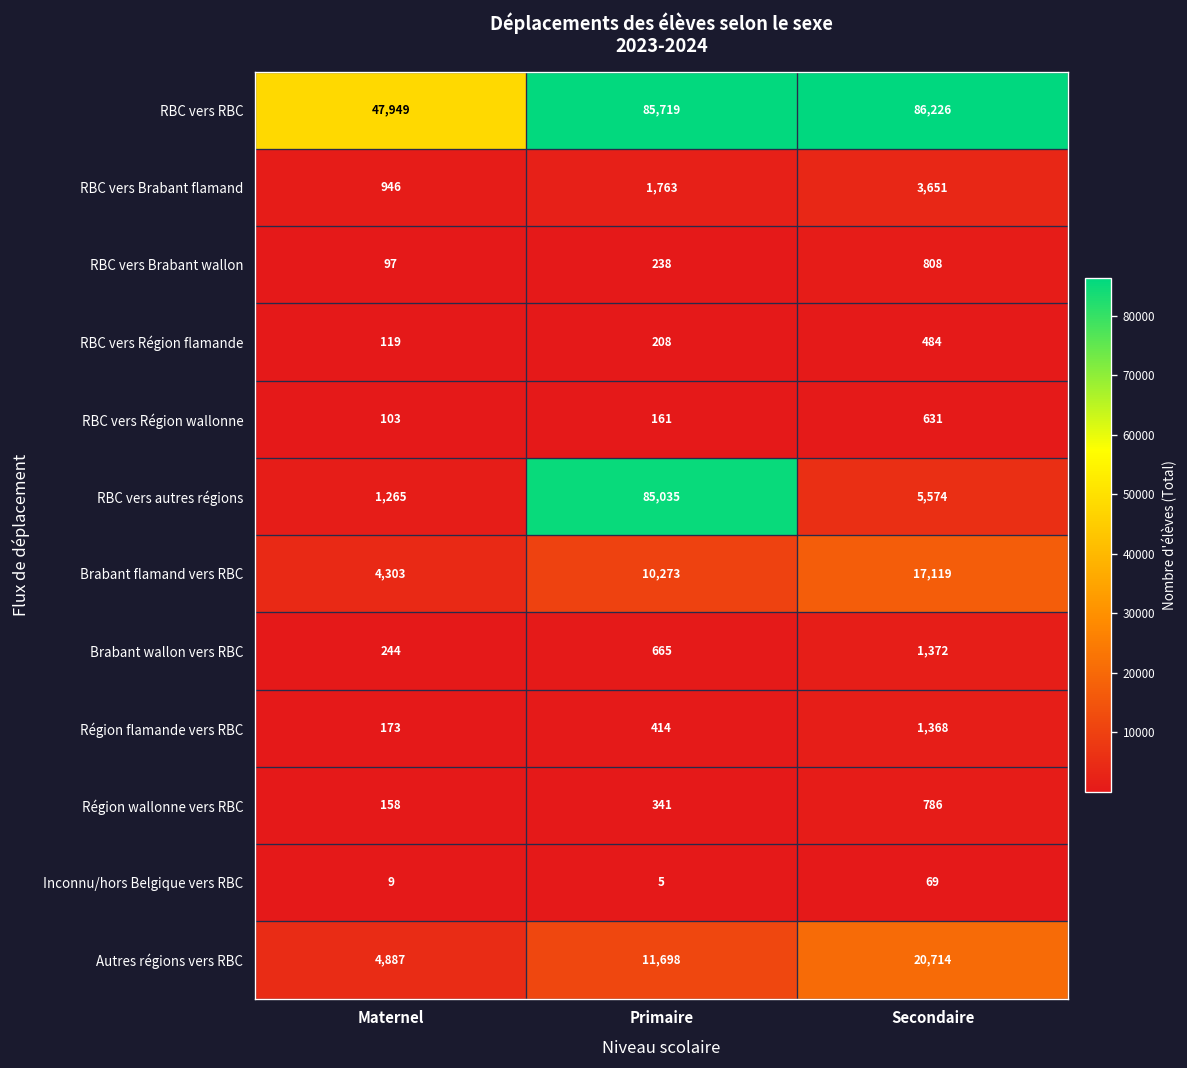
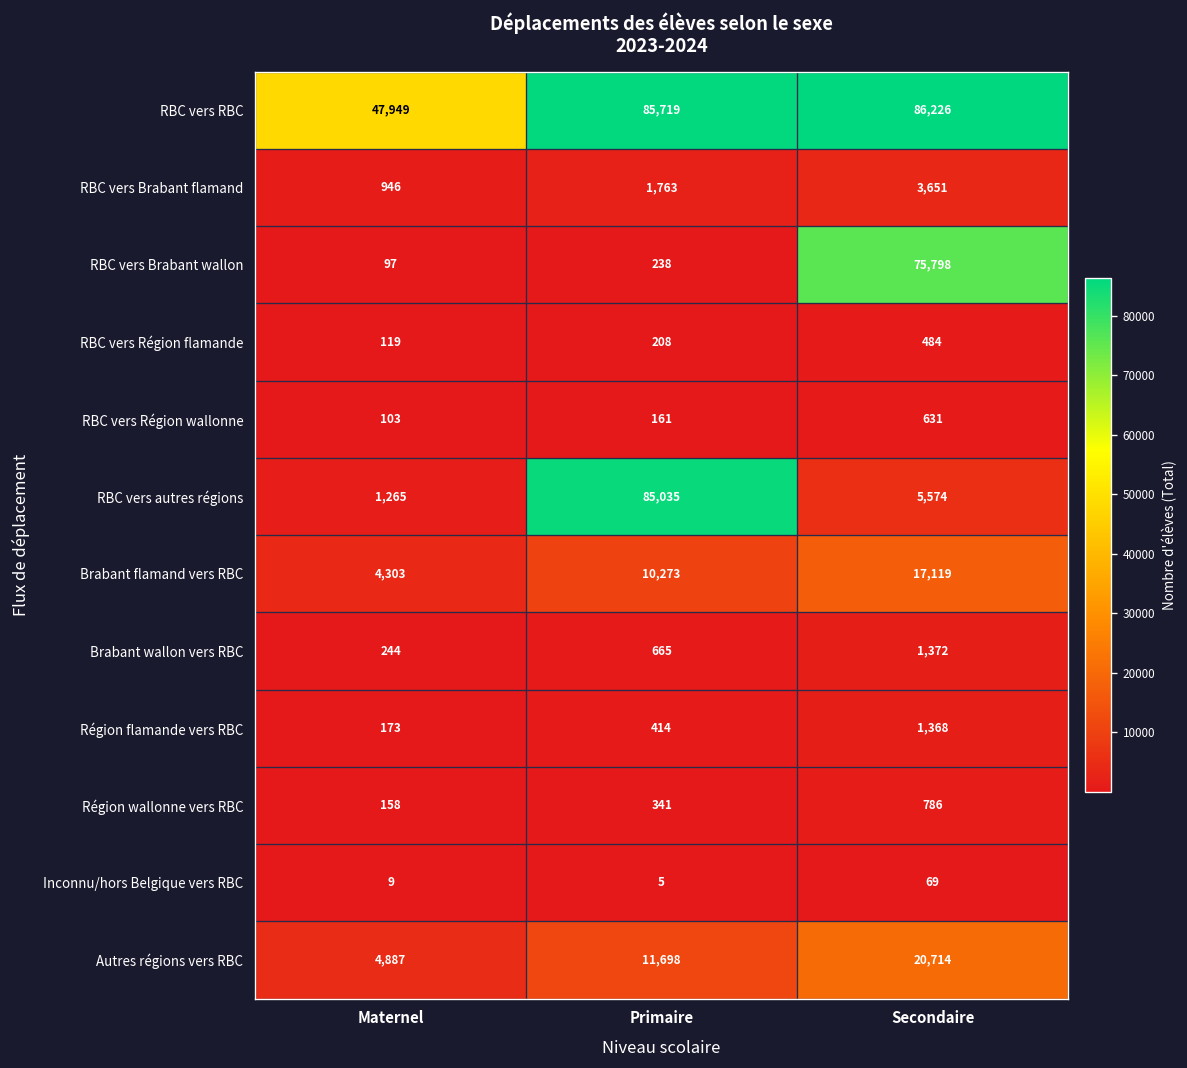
RBC vers Brabant wallon, Secondaire: 808 -> 75,798
